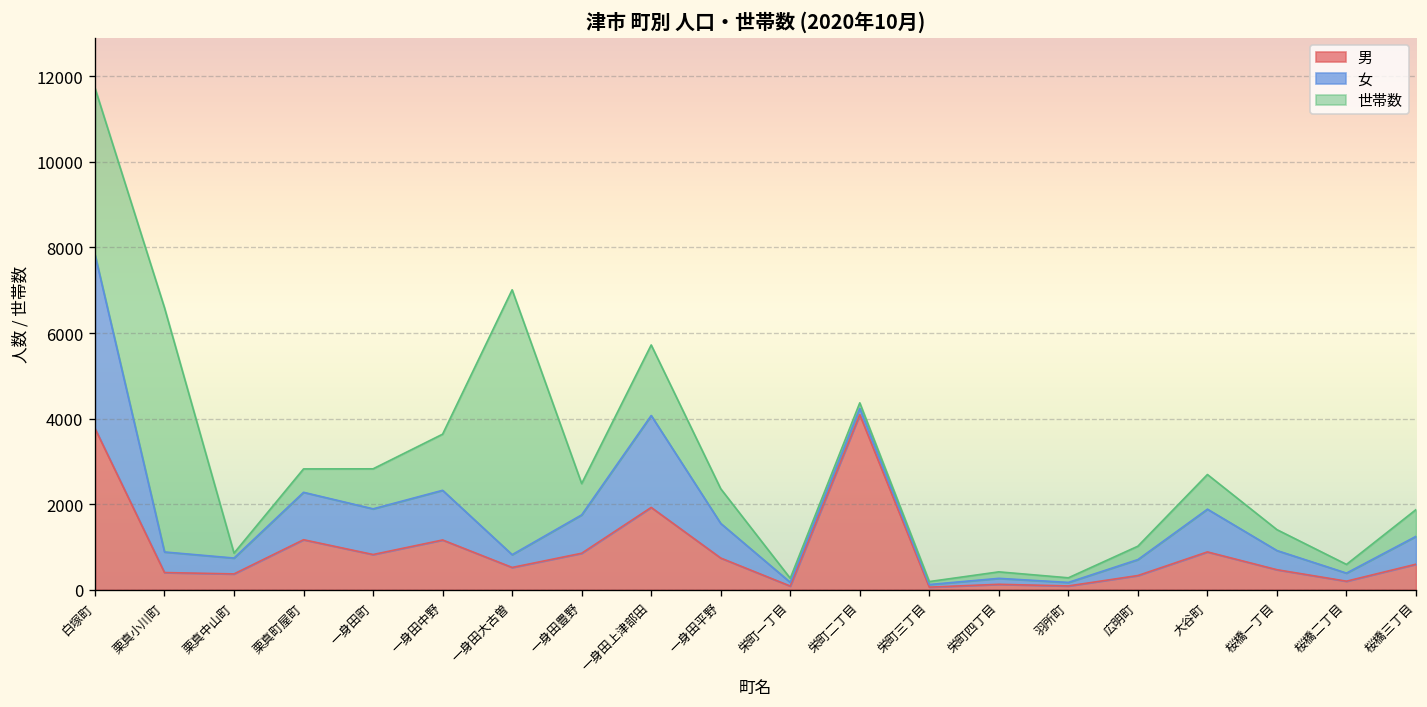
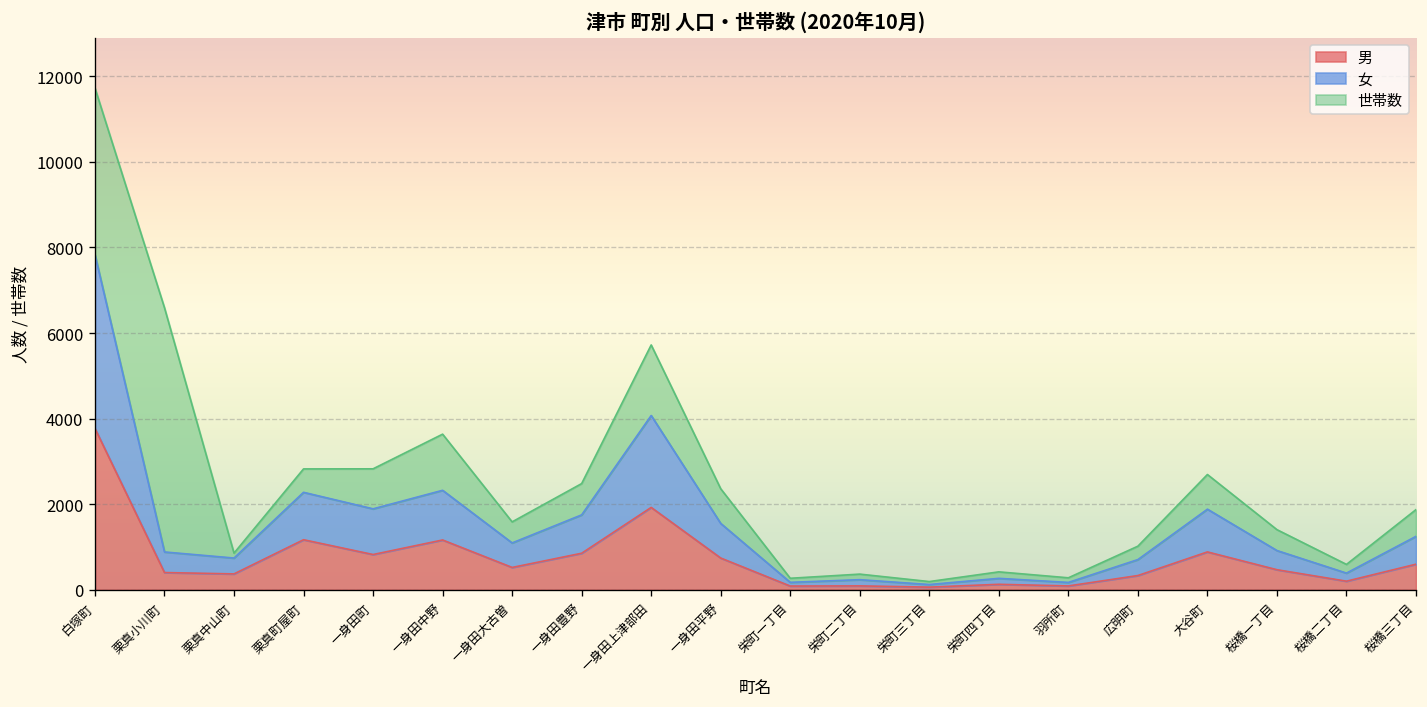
女, 一身田大古曽: 300 -> 600
世帯数, 一身田大古曽: 6200 -> 500
男, 栄町二丁目: 4100 -> 100
